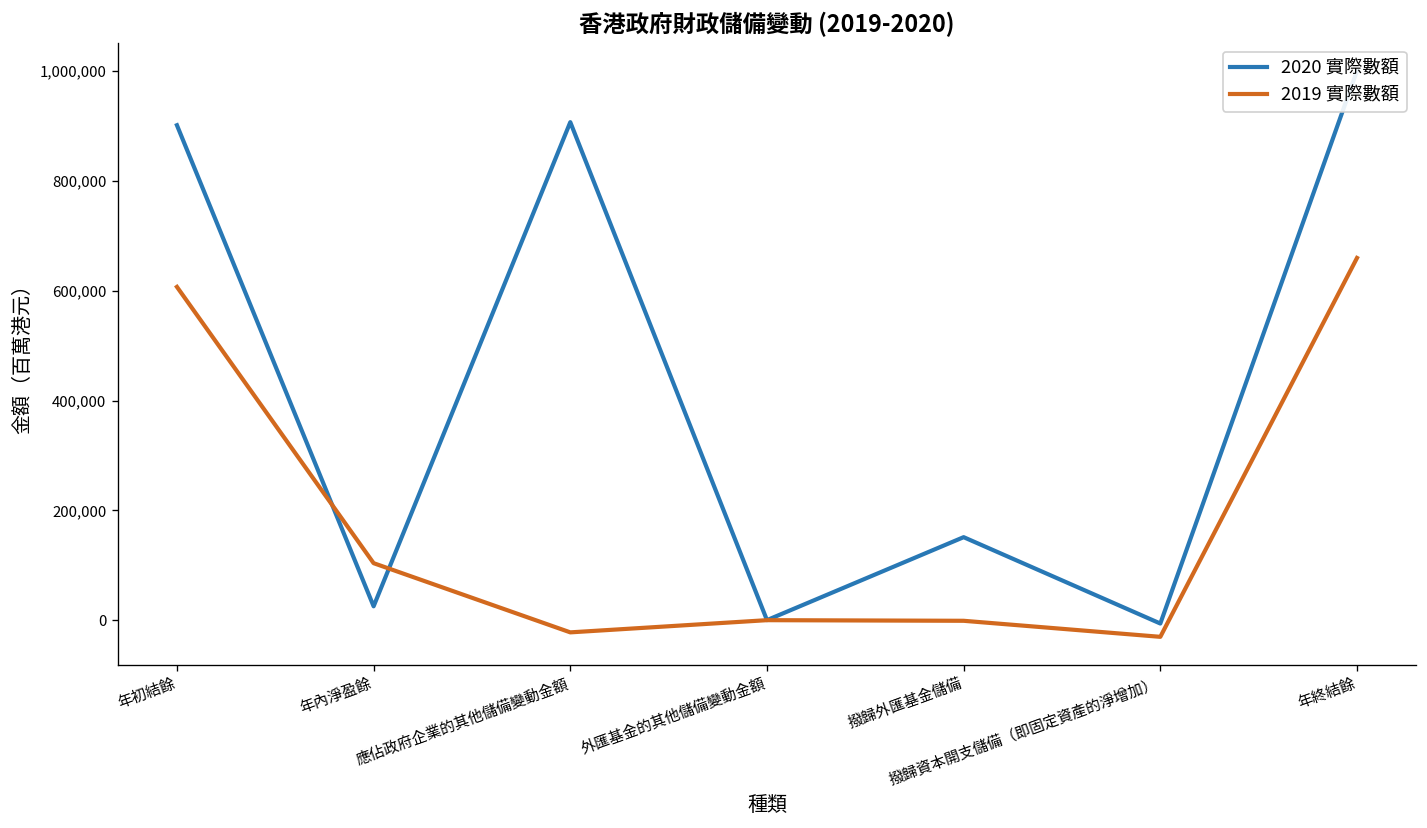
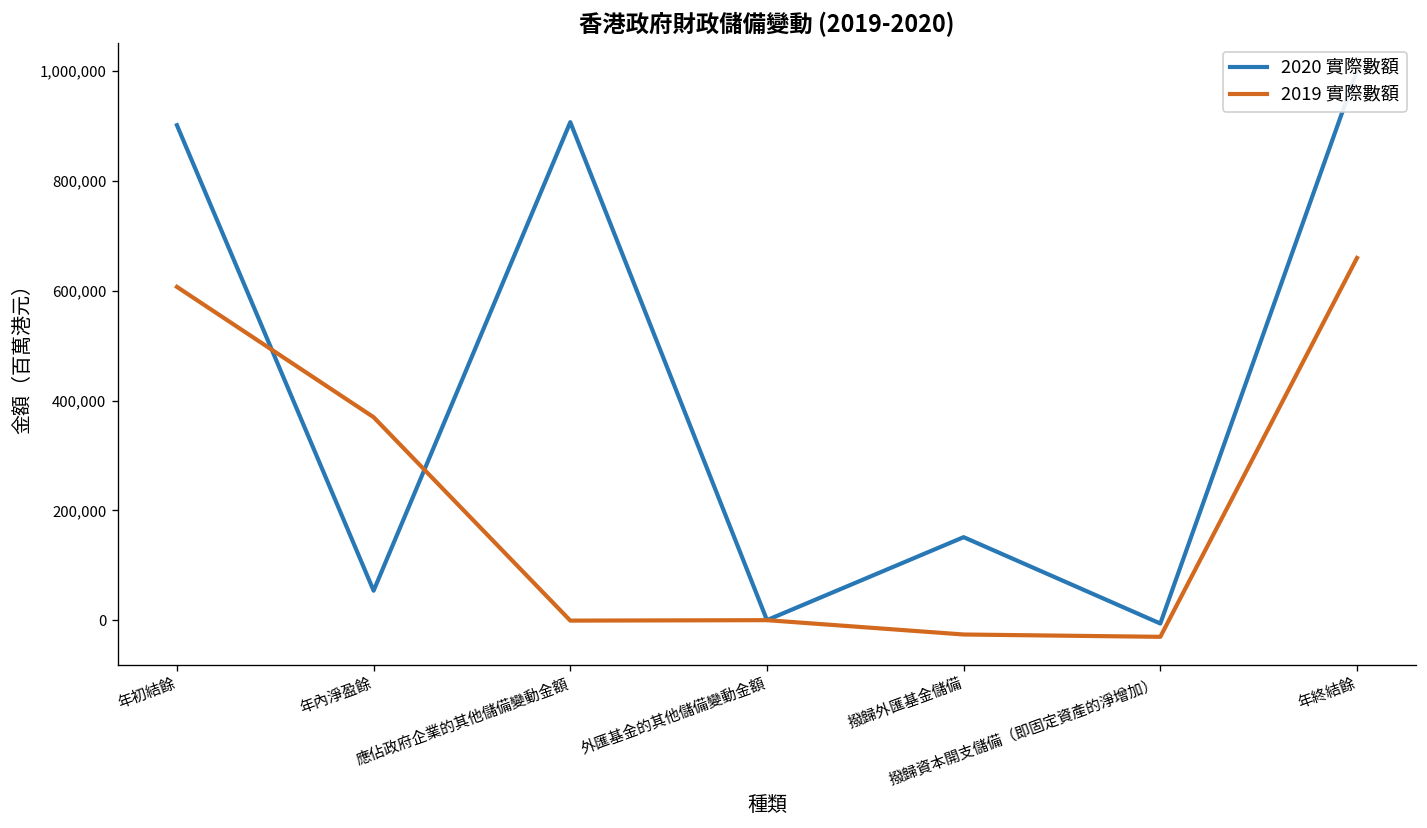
2020 實際數額, 年內淨盈餘: 30,000 -> 50,000
2019 實際數額, 年內淨盈餘: 100,000 -> 370,000
2019 實際數額, 應佔政府企業的其他儲備變動金額: -20,000 -> 0
2019 實際數額, 撥歸外匯基金儲備: 0 -> -30,000
